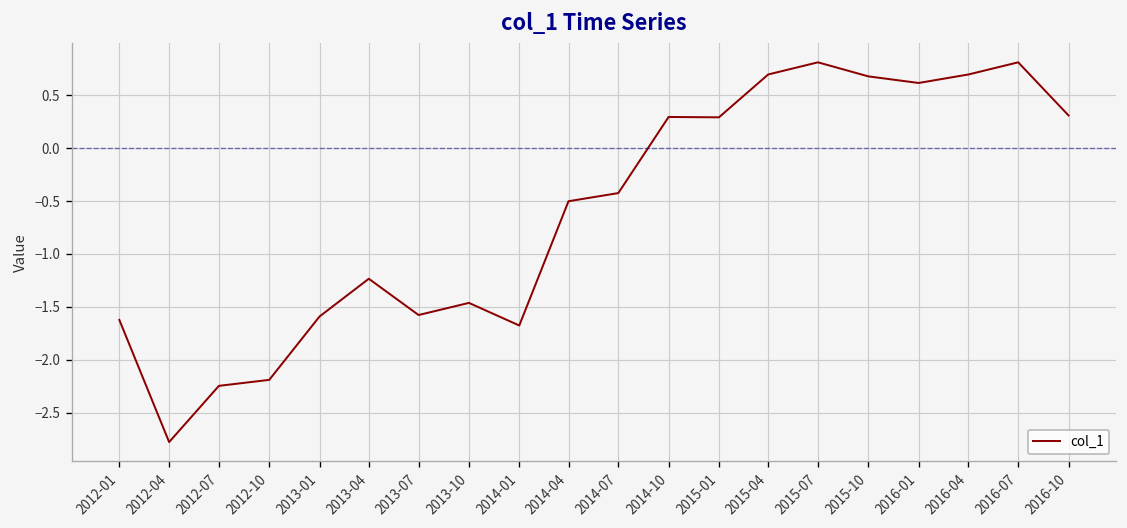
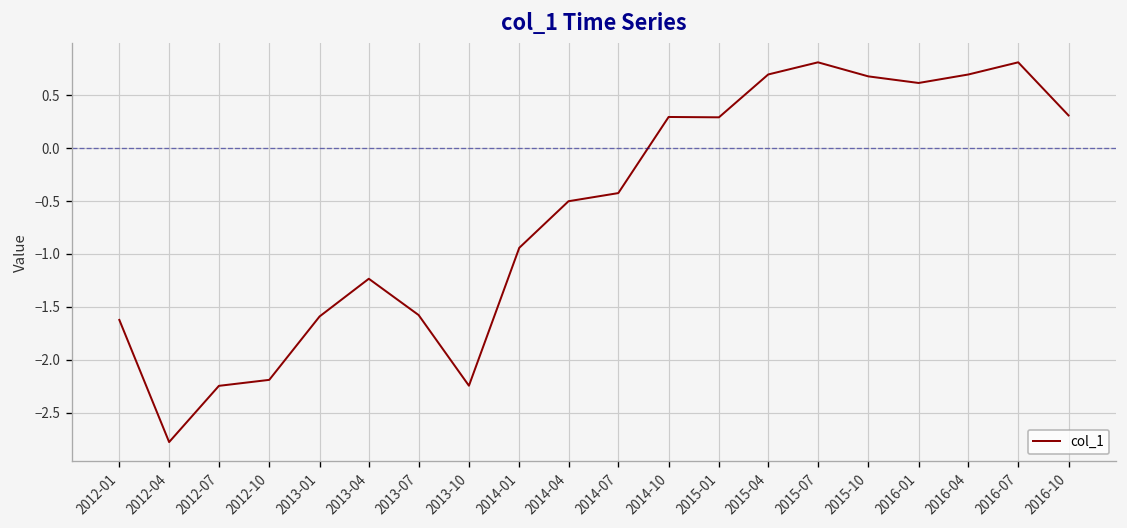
2013-10: -1.5 -> -2.2
2014-01: -1.7 -> -0.9
